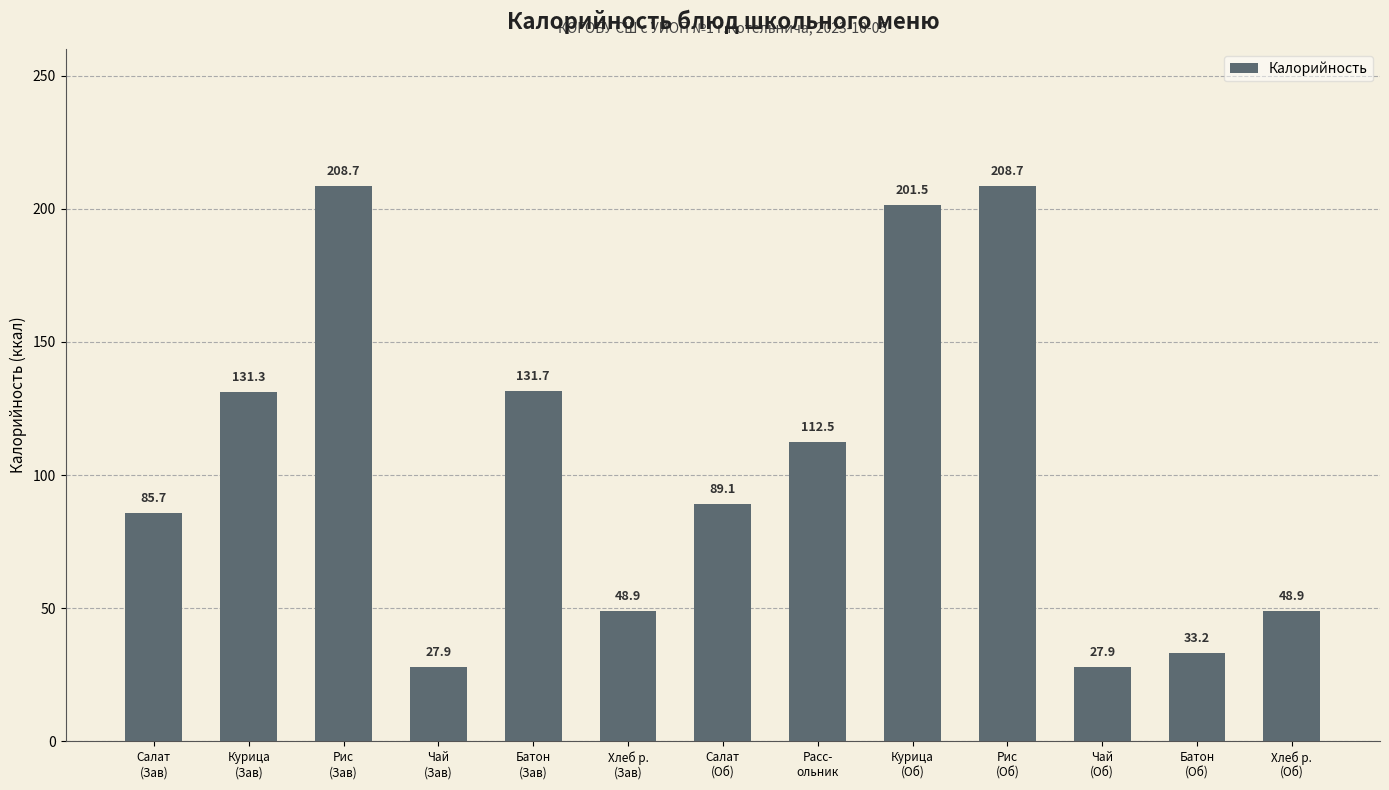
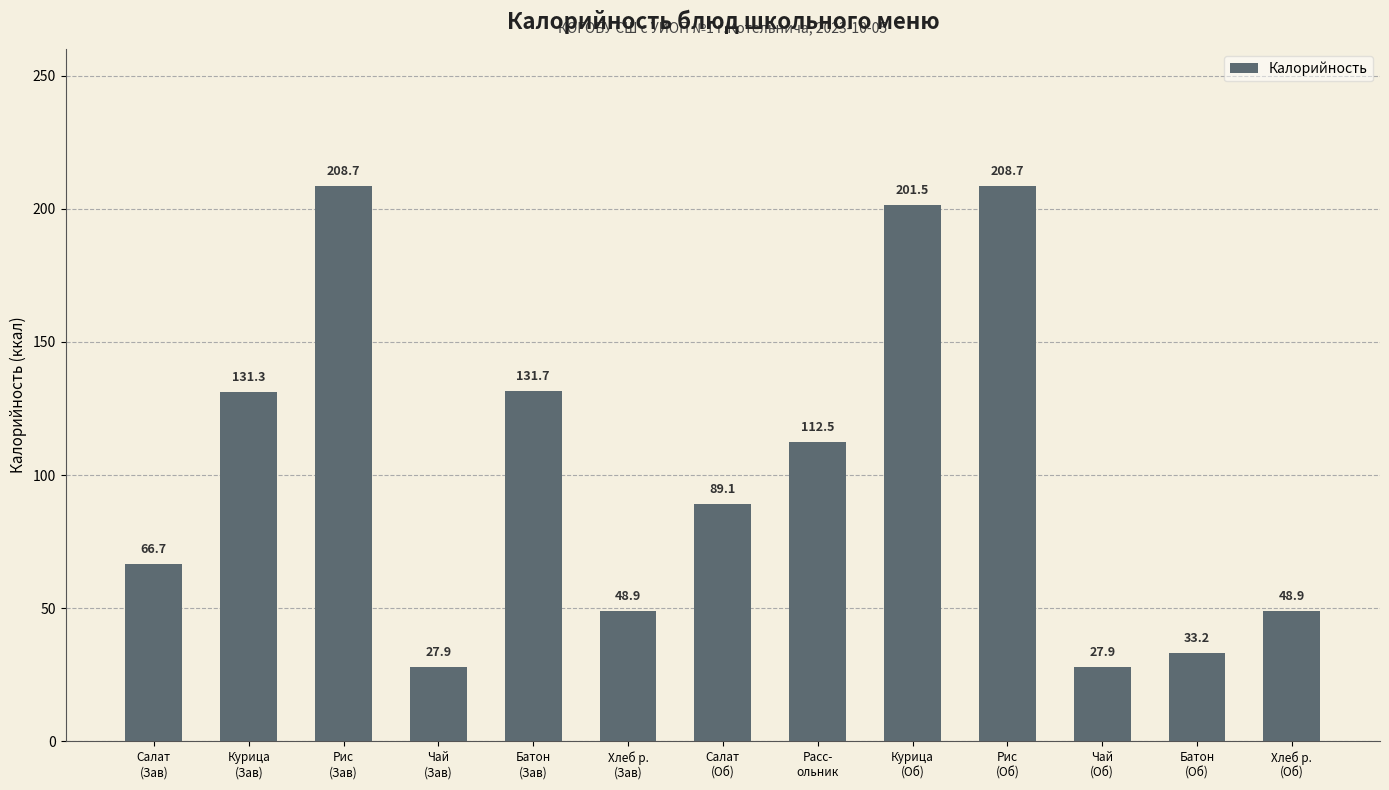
Салат (Зав): 85.7 -> 66.7
